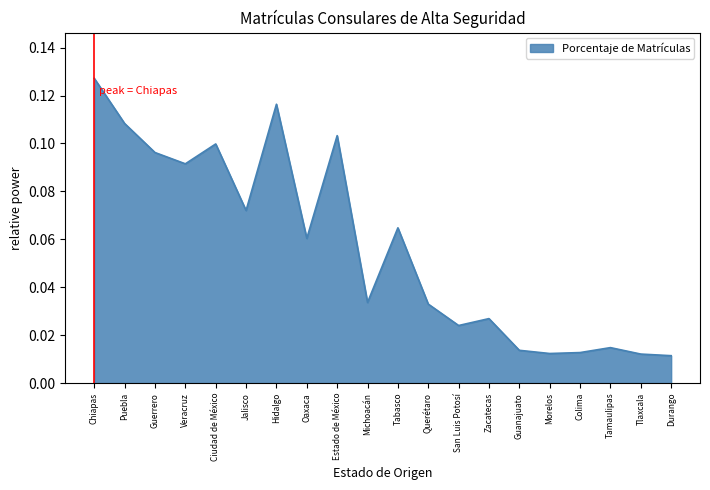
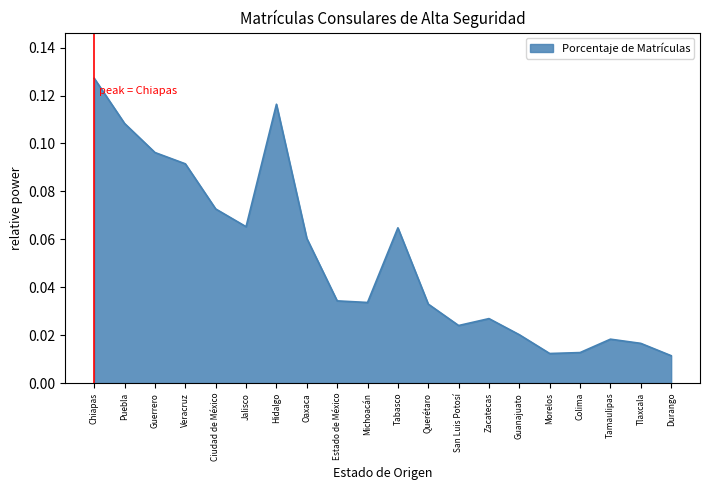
Ciudad de México: 0.100 -> 0.073
Jalisco: 0.072 -> 0.065
Estado de México: 0.103 -> 0.034
Guanajuato: 0.014 -> 0.020
Tamaulipas: 0.015 -> 0.018
Tlaxcala: 0.012 -> 0.017
